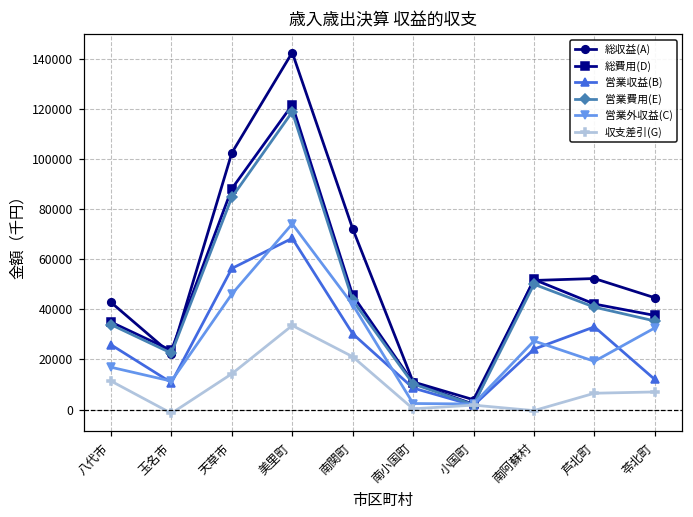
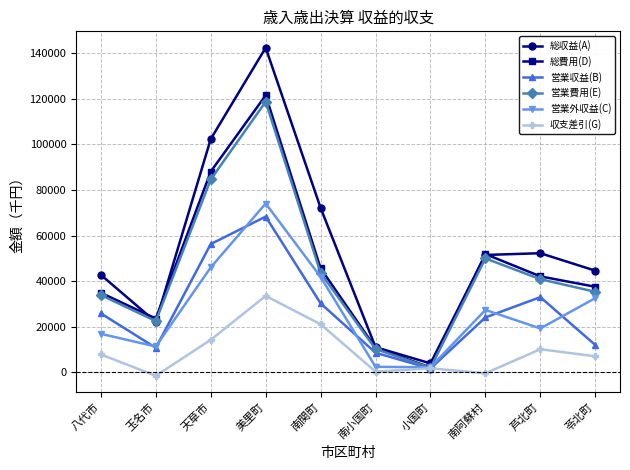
収支差引(G), 八代市: 11000 -> 8000
収支差引(G), 芦北町: 7000 -> 10000
